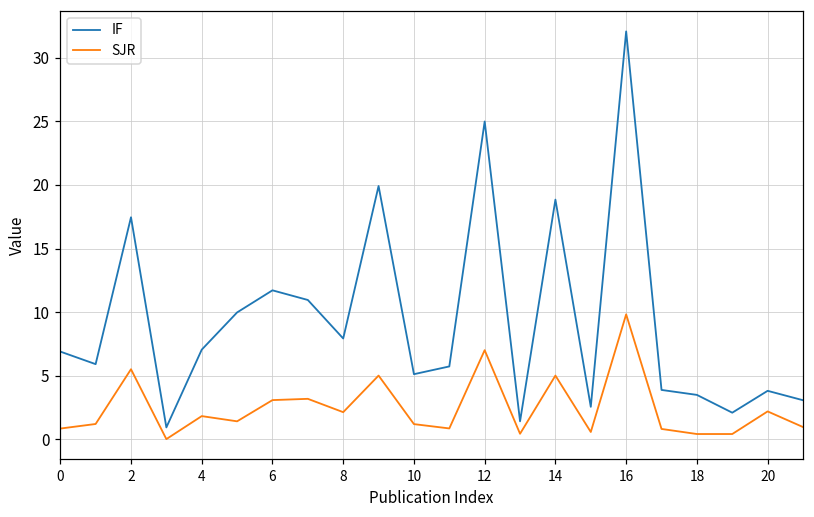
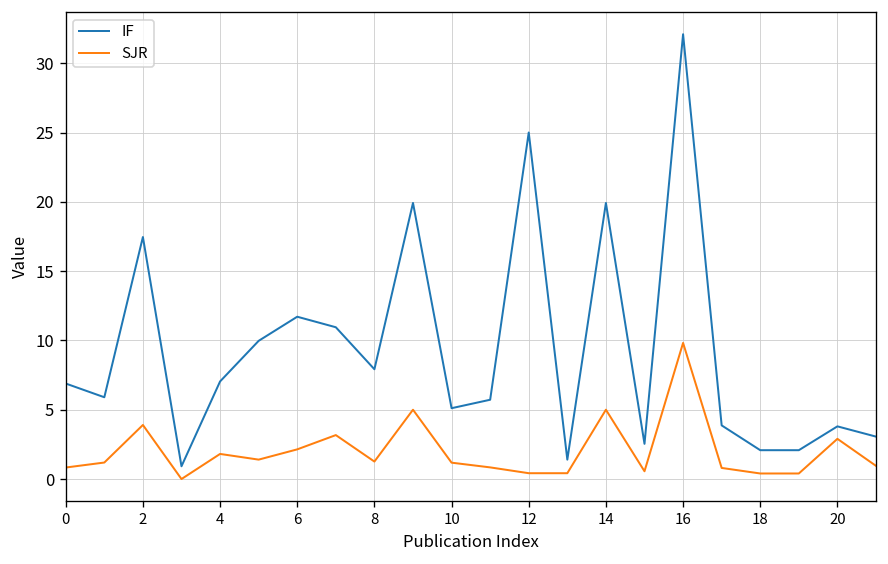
SJR, 2: 5.5 -> 3.9
SJR, 6: 3.1 -> 2.1
SJR, 8: 2.1 -> 1.3
SJR, 12: 7.0 -> 0.4
IF, 14: 18.9 -> 19.9
IF, 18: 3.5 -> 2.1
SJR, 20: 2.2 -> 2.9
